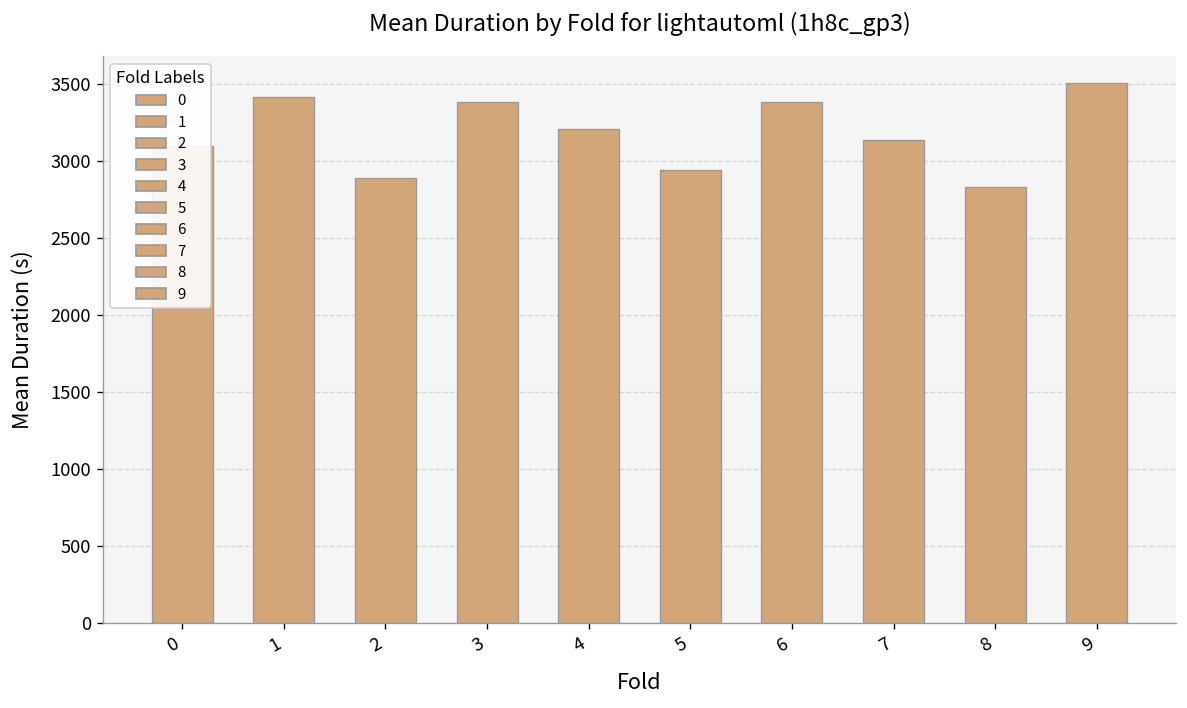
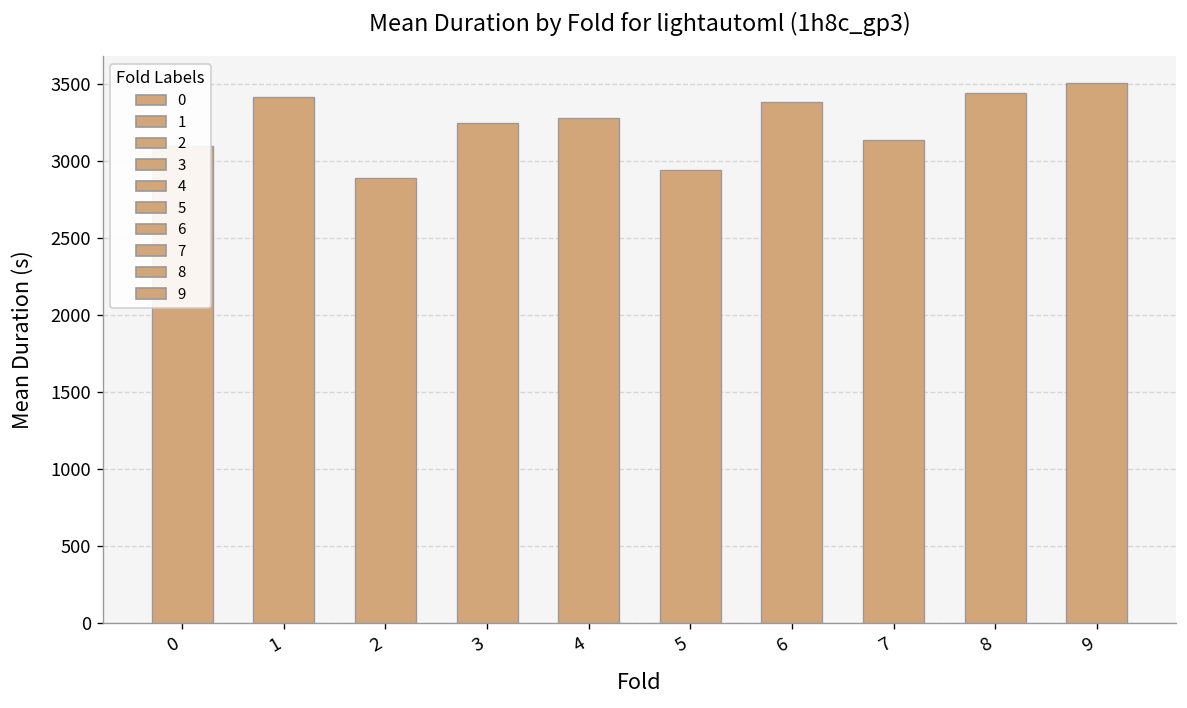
3: 3380 -> 3250
4: 3210 -> 3280
8: 2830 -> 3440
